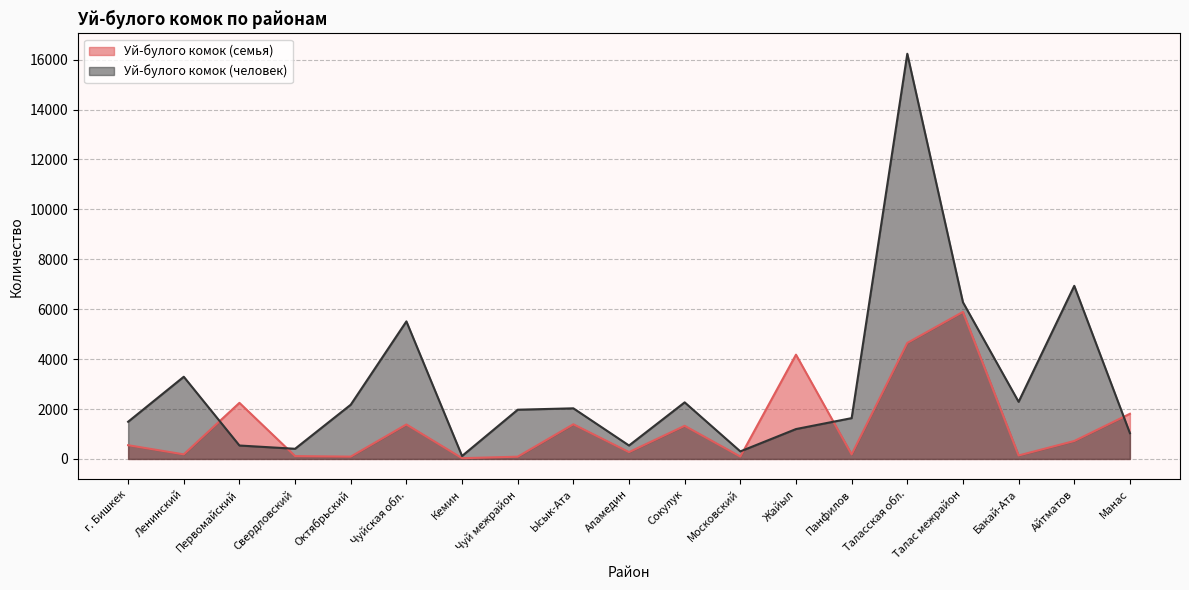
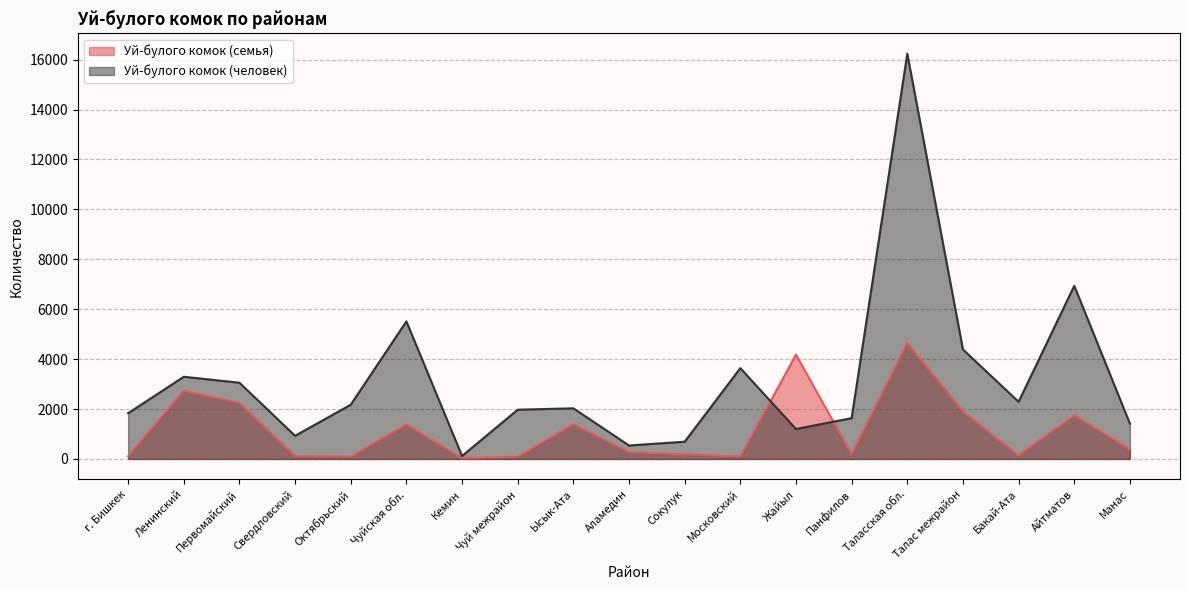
Уй-булого комок (семья), г. Бишкек: 600 -> 100
Уй-булого комок (человек), г. Бишкек: 1500 -> 1800
Уй-булого комок (семья), Ленинский: 200 -> 2700
Уй-булого комок (человек), Первомайский: 500 -> 3100
Уй-булого комок (человек), Свердловский: 400 -> 900
Уй-булого комок (семья), Сокулук: 1300 -> 200
Уй-булого комок (человек), Сокулук: 2300 -> 700
Уй-булого комок (человек), Московский: 300 -> 3600
Уй-булого комок (семья), Талас межрайон: 5900 -> 1900
Уй-булого комок (человек), Талас межрайон: 6300 -> 4400
Уй-булого комок (семья), Айтматов: 700 -> 1700
Уй-булого комок (семья), Манас: 1800 -> 400
Уй-булого комок (человек), Манас: 1000 -> 1400
